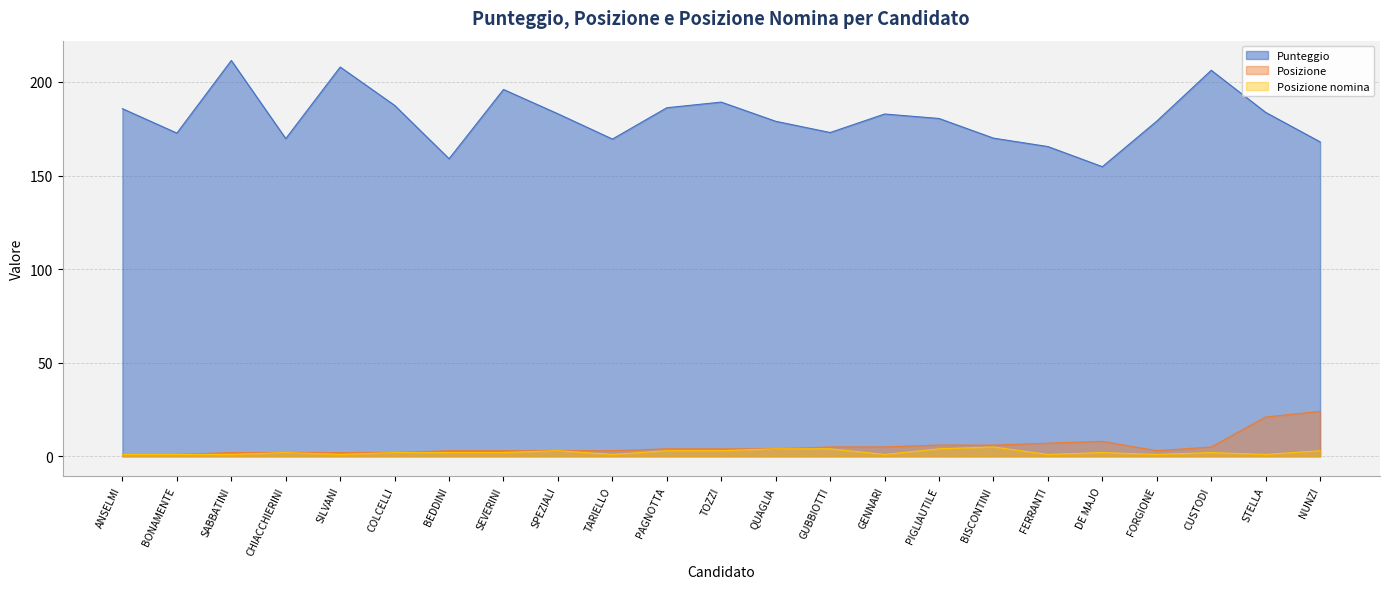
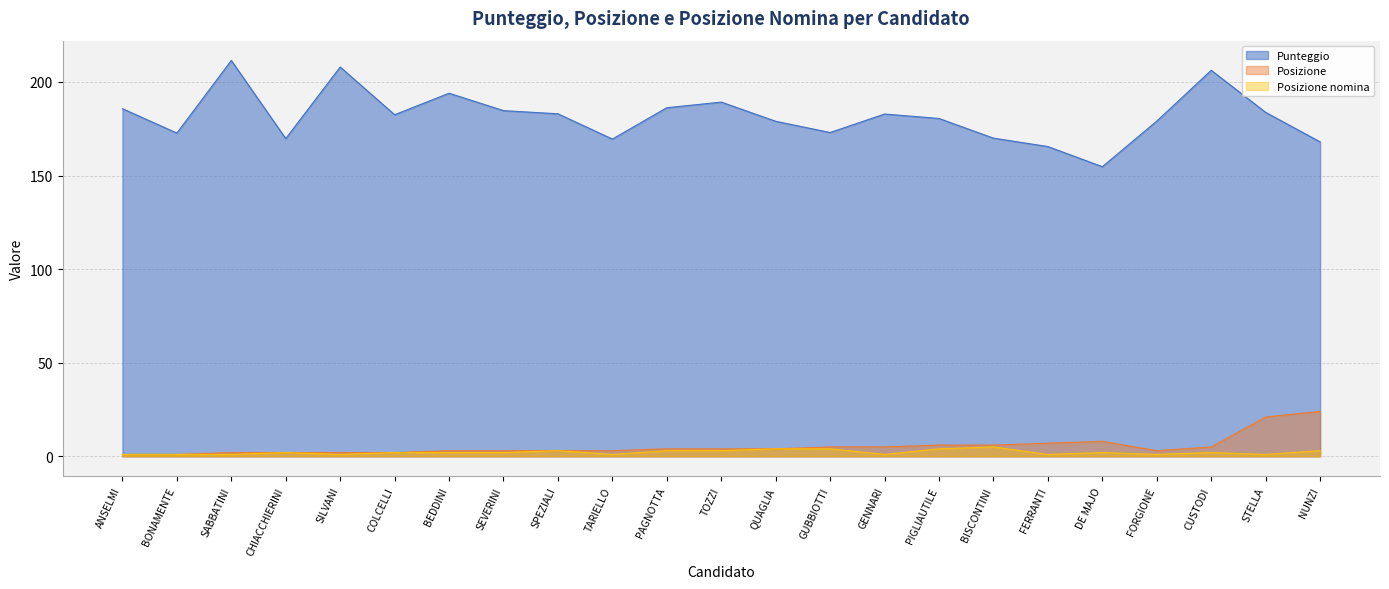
Punteggio, COLCELLI: 188 -> 183
Punteggio, BEDDINI: 159 -> 194
Punteggio, SEVERINI: 196 -> 185
